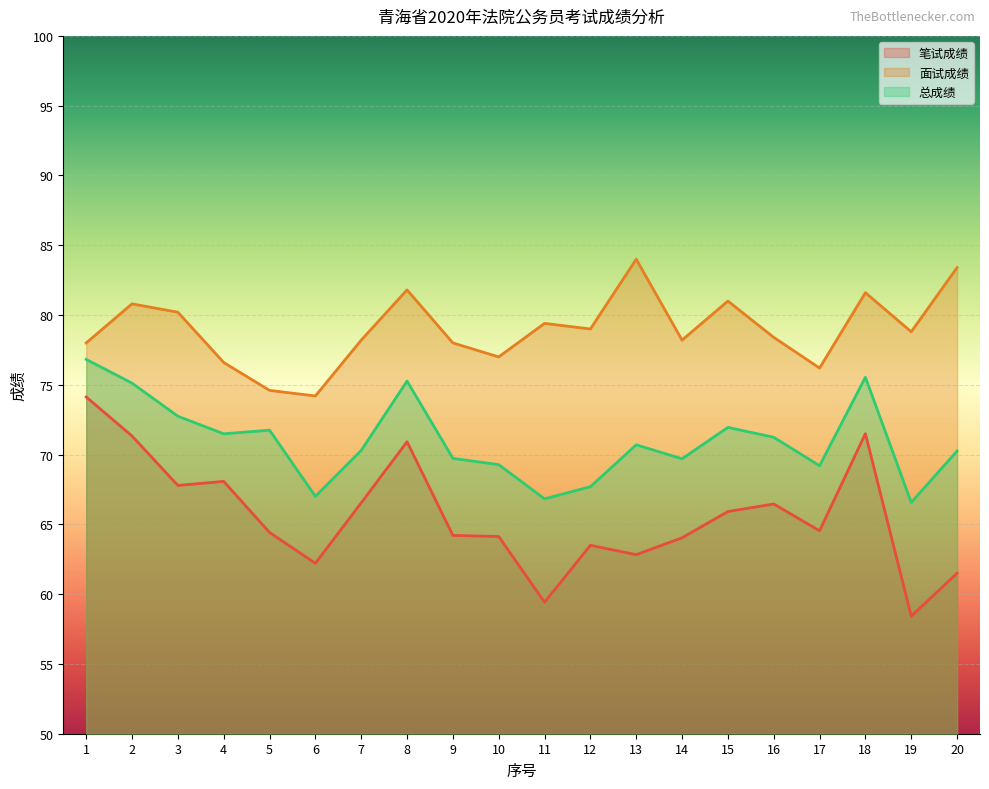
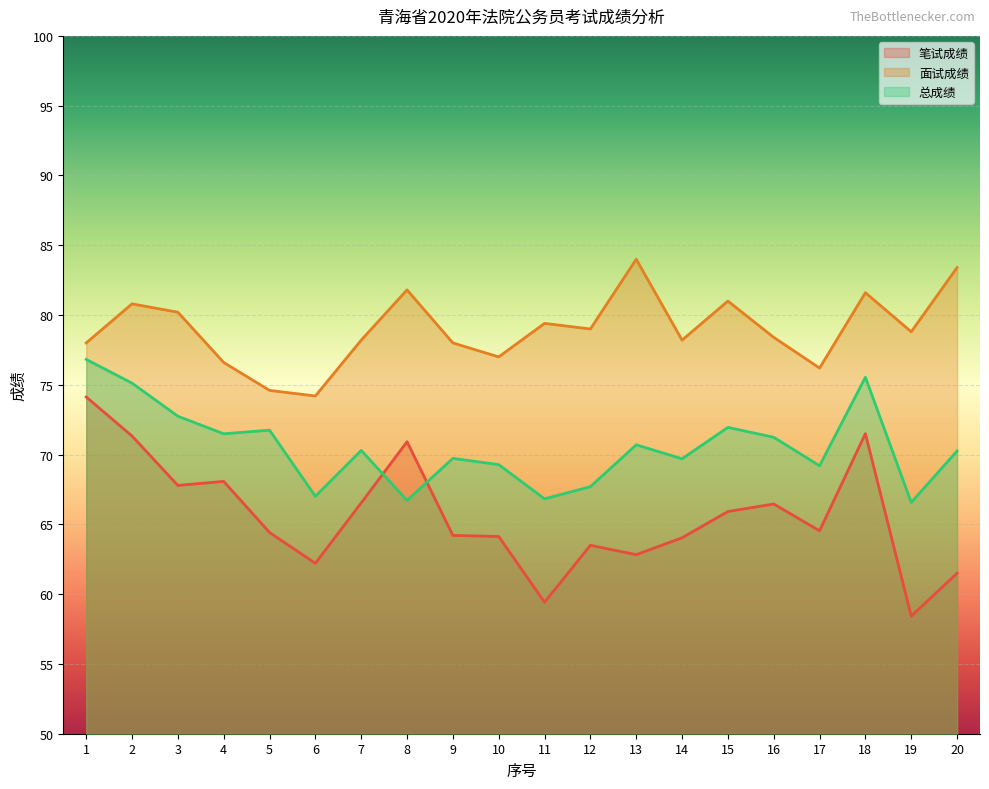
总成绩, 8: 75.3 -> 66.7
